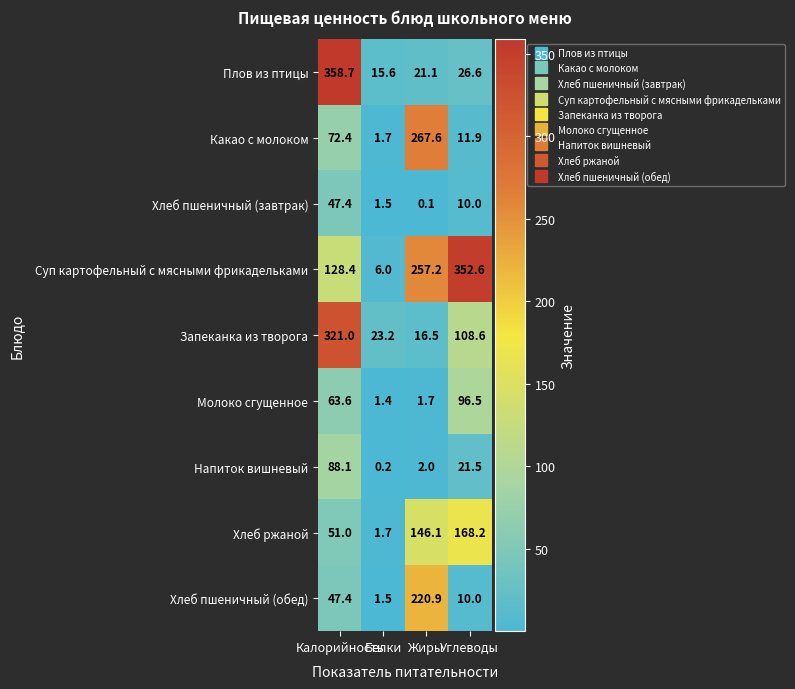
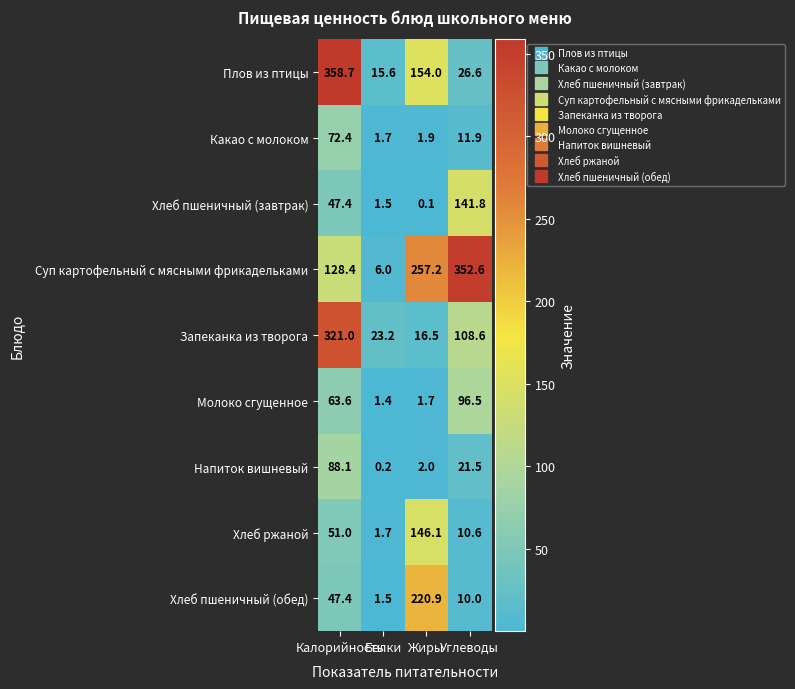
Плов из птицы, Жиры: 21.1 -> 154.0
Какао с молоком, Жиры: 267.6 -> 1.9
Хлеб пшеничный (завтрак), Углеводы: 10.0 -> 141.8
Хлеб ржаной, Углеводы: 168.2 -> 10.6
